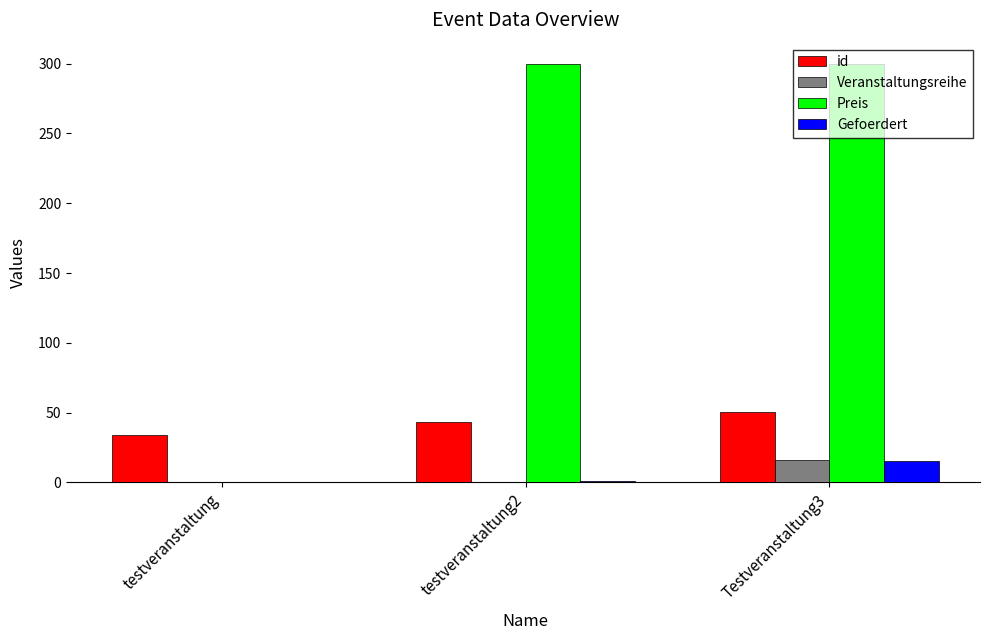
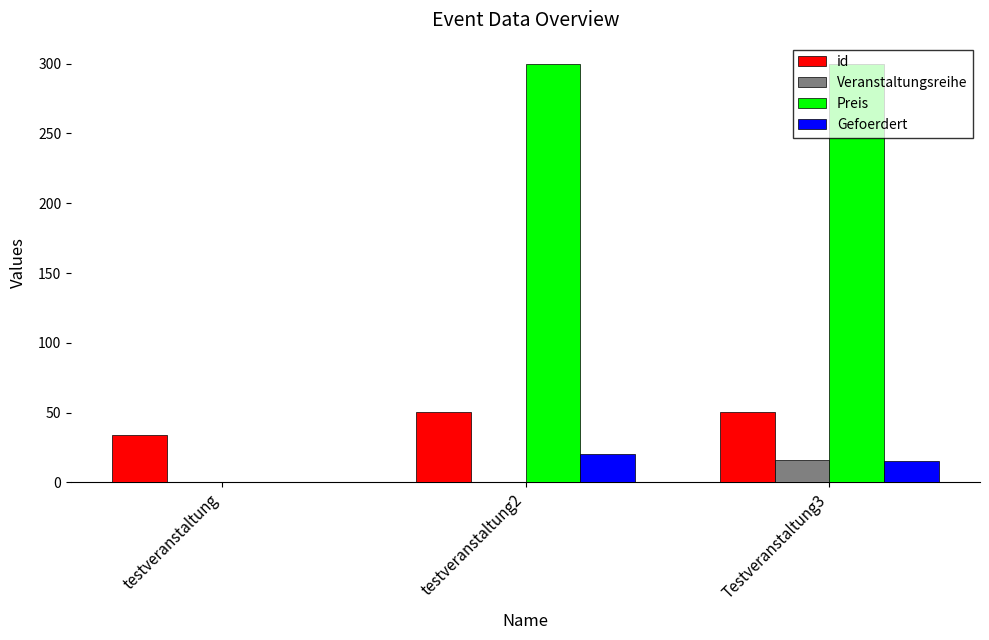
id, testveranstaltung2: 43 -> 51
Gefoerdert, testveranstaltung2: 1 -> 20
